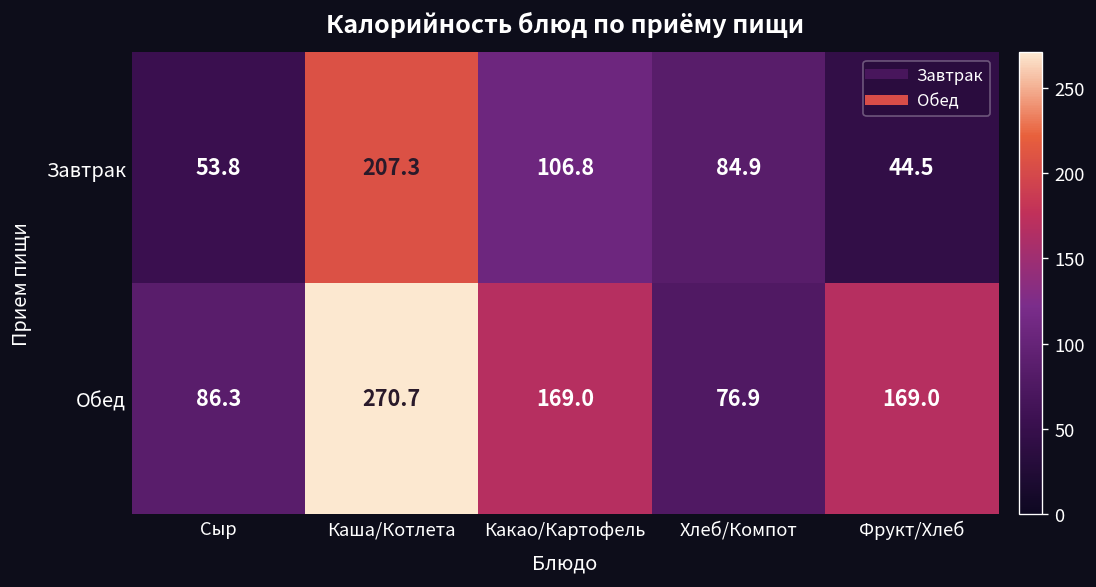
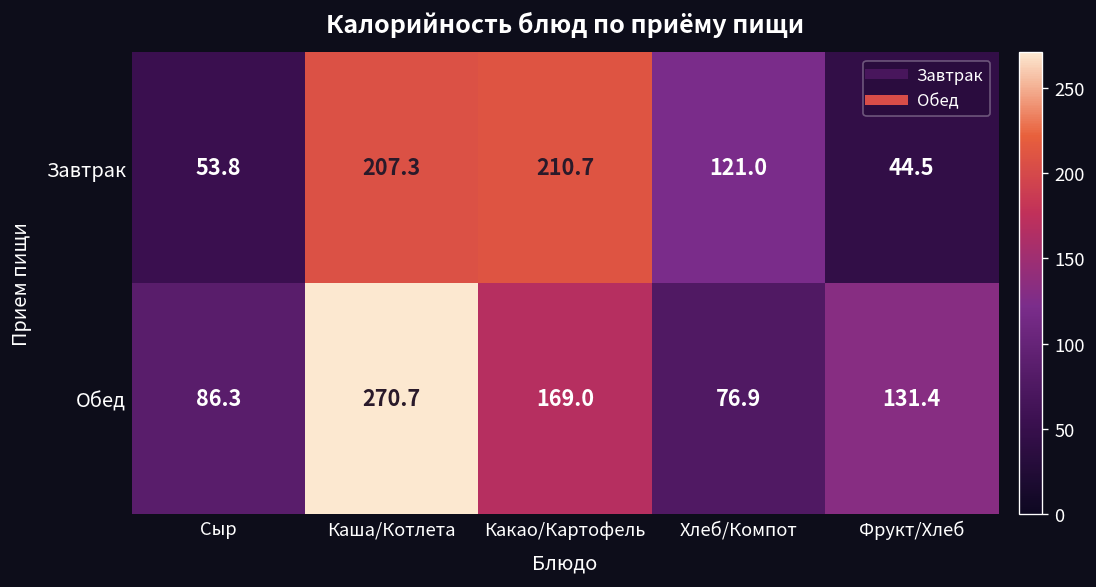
Завтрак, Какао/Картофель: 106.8 -> 210.7
Завтрак, Хлеб/Компот: 84.9 -> 121.0
Обед, Фрукт/Хлеб: 169.0 -> 131.4
